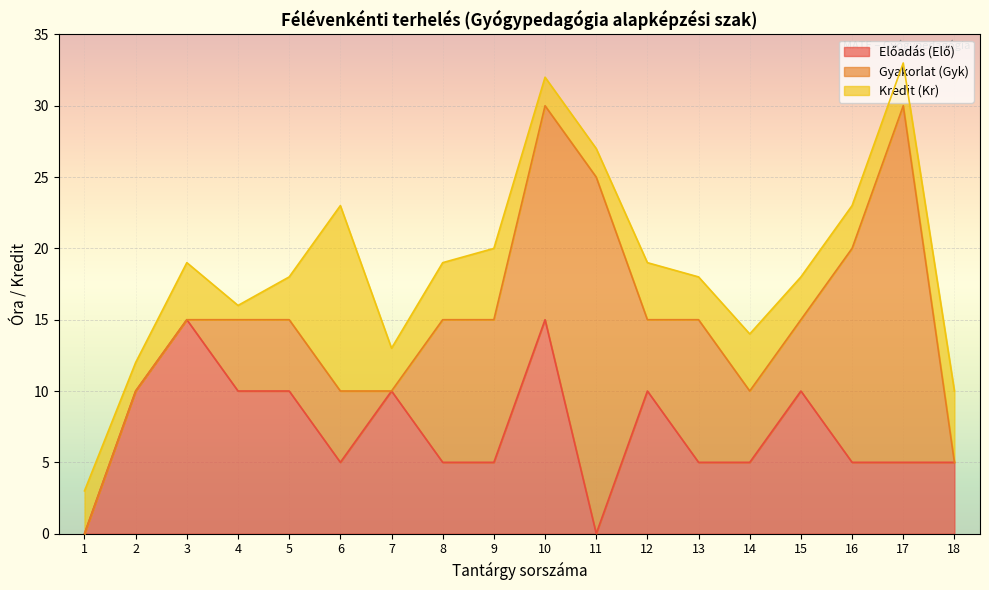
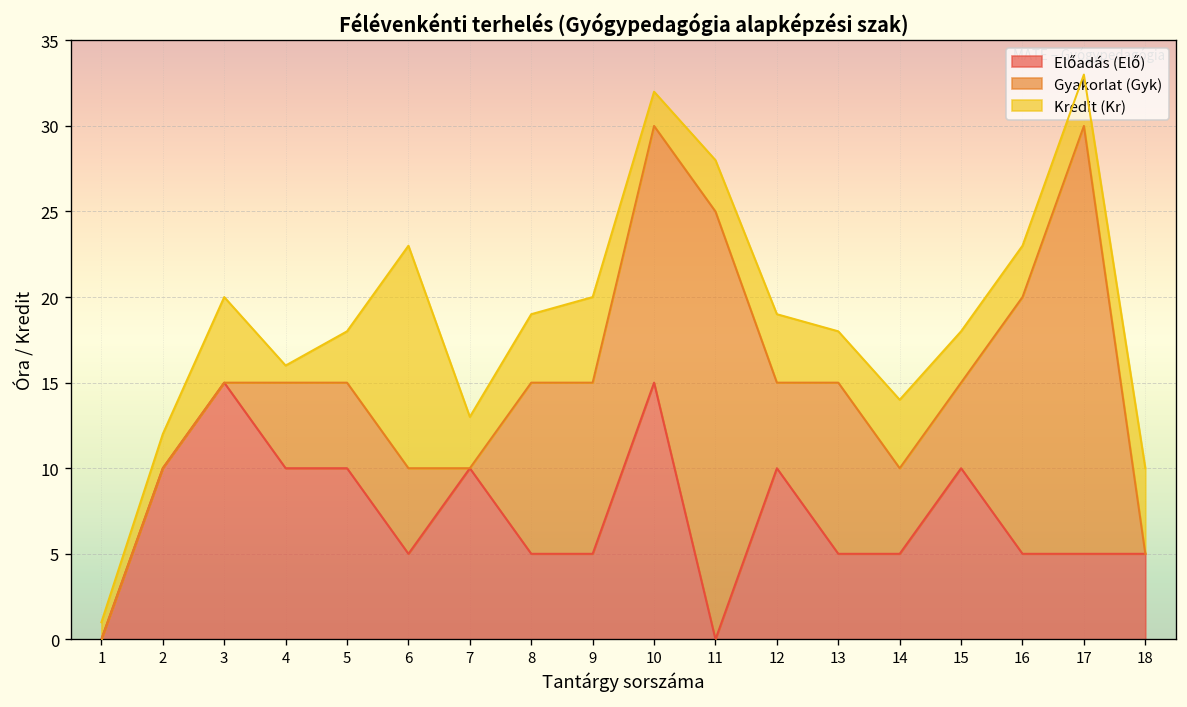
Kredit (Kr), 1: 3 -> 1
Kredit (Kr), 3: 4 -> 5
Kredit (Kr), 11: 2 -> 3
